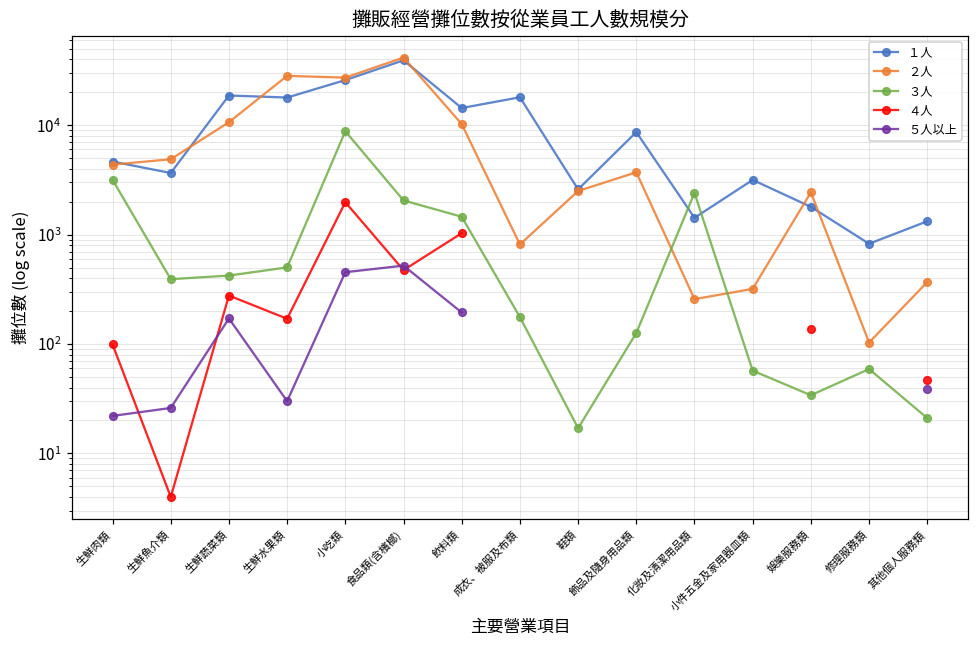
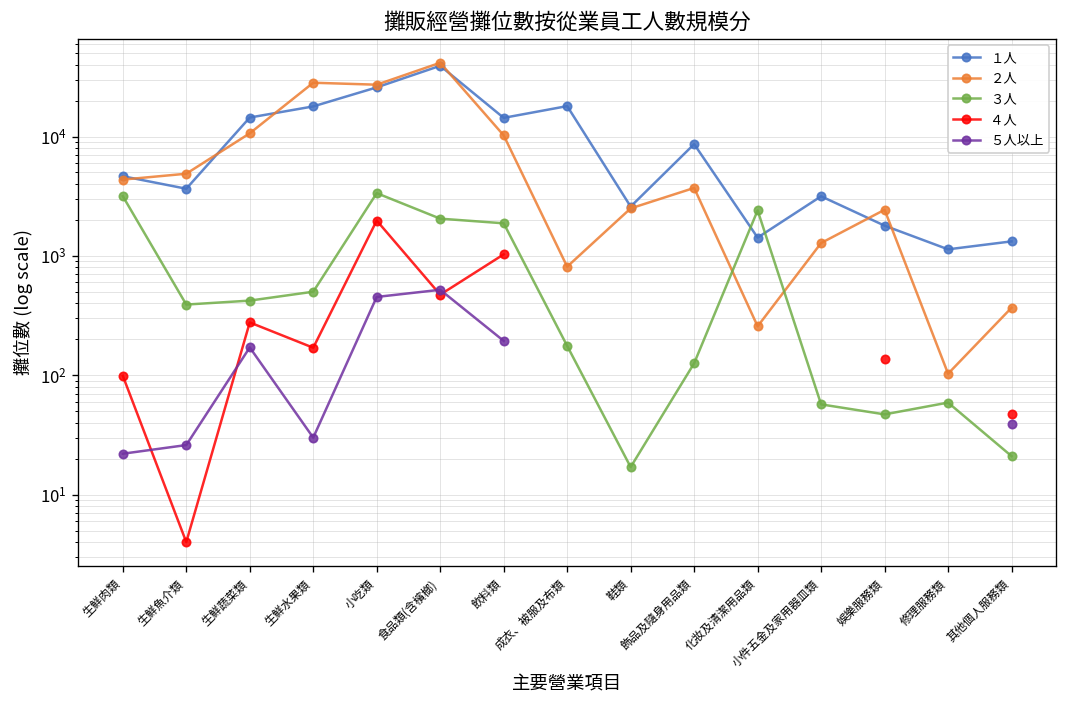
１人, 生鮮蔬菜類: 19000 -> 14000
３人, 小吃類: 9000 -> 3400
３人, 飲料類: 1500 -> 1900
２人, 小件五金及家用器皿類: 320 -> 1300
３人, 娛樂服務類: 34 -> 50
１人, 修理服務類: 800 -> 1100
